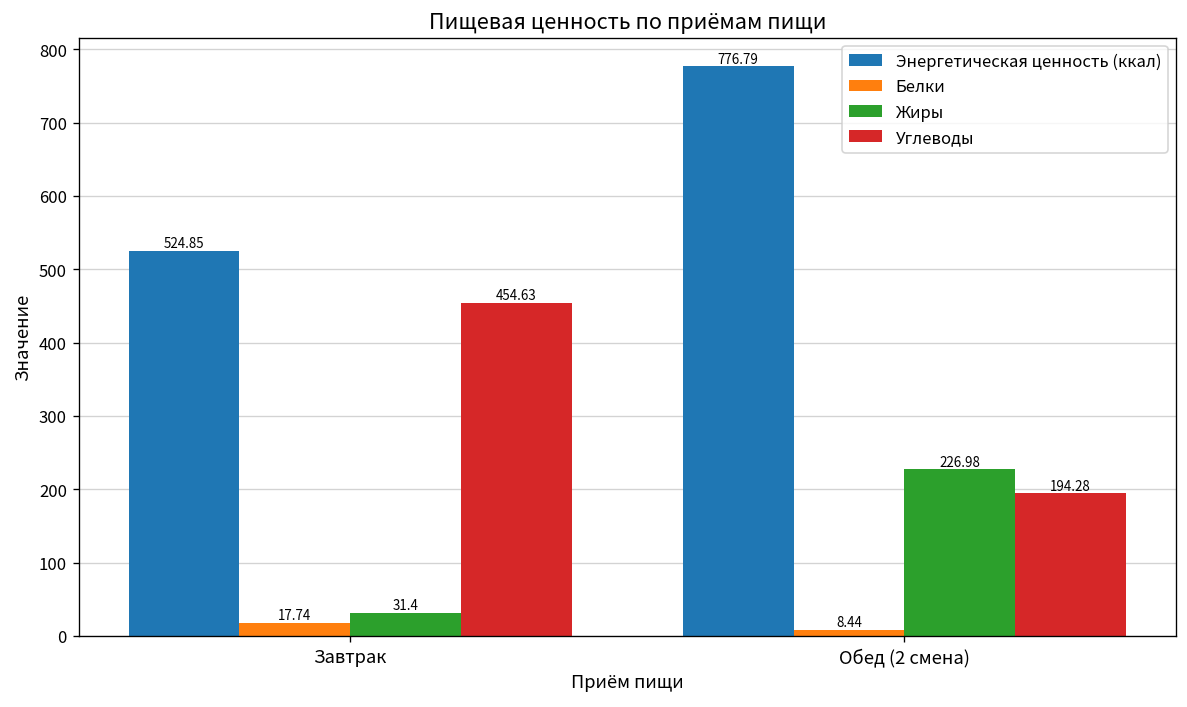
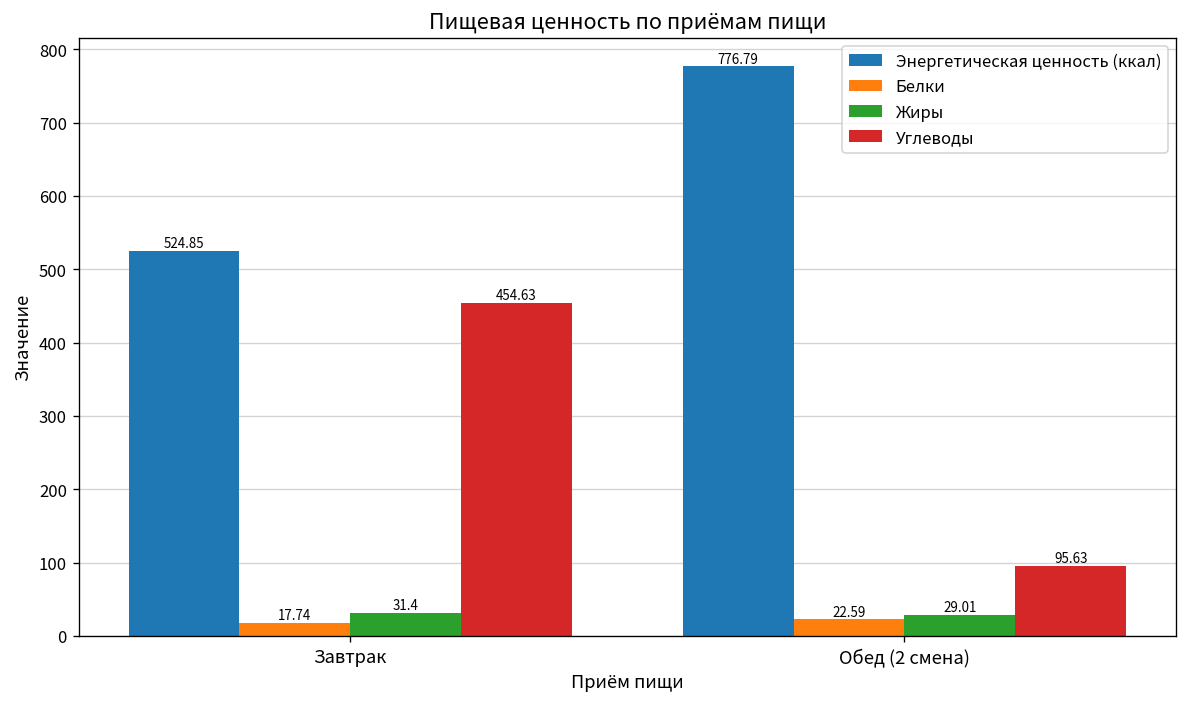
Белки, Обед (2 смена): 8.44 -> 22.59
Жиры, Обед (2 смена): 226.98 -> 29.01
Углеводы, Обед (2 смена): 194.28 -> 95.63
